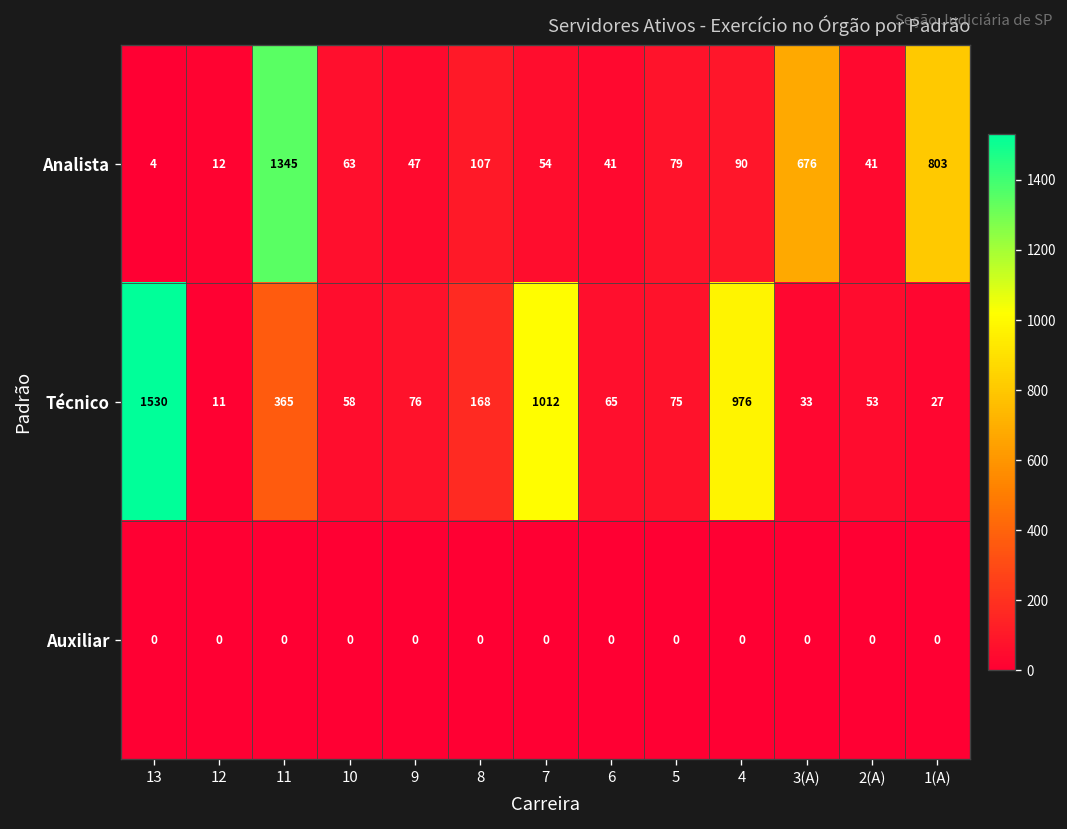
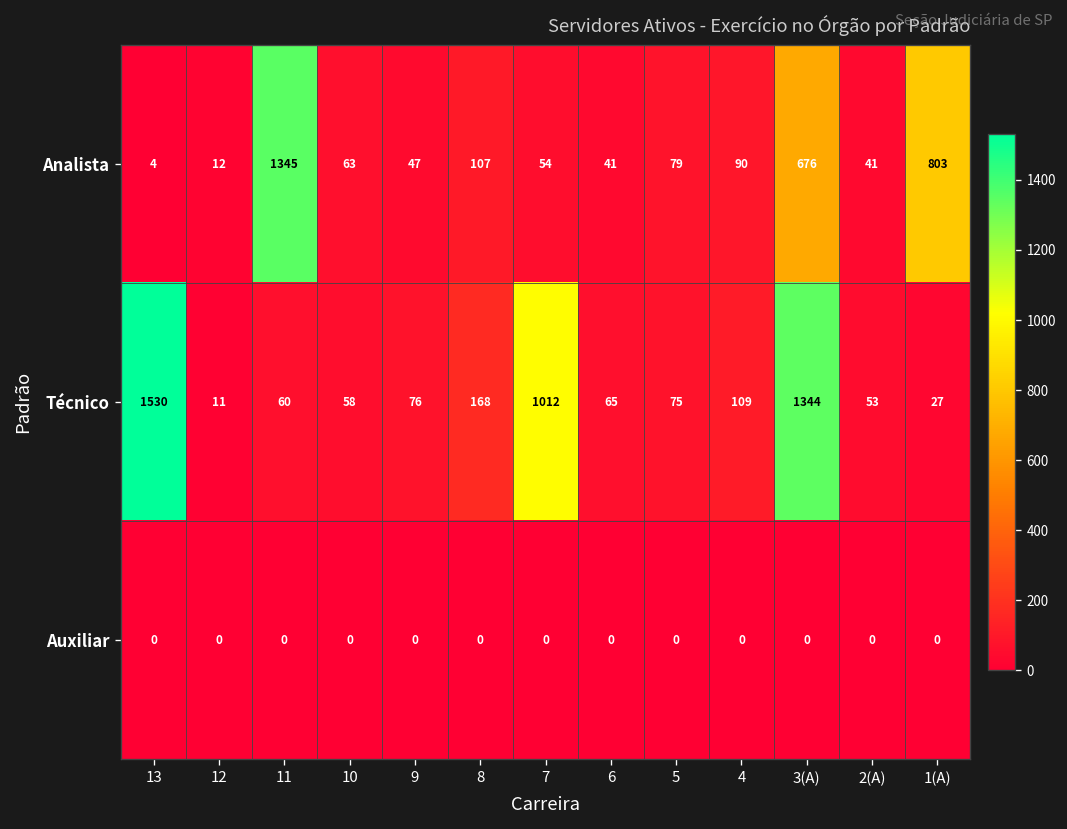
Técnico, 11: 365 -> 60
Técnico, 4: 976 -> 109
Técnico, 3(A): 33 -> 1344
